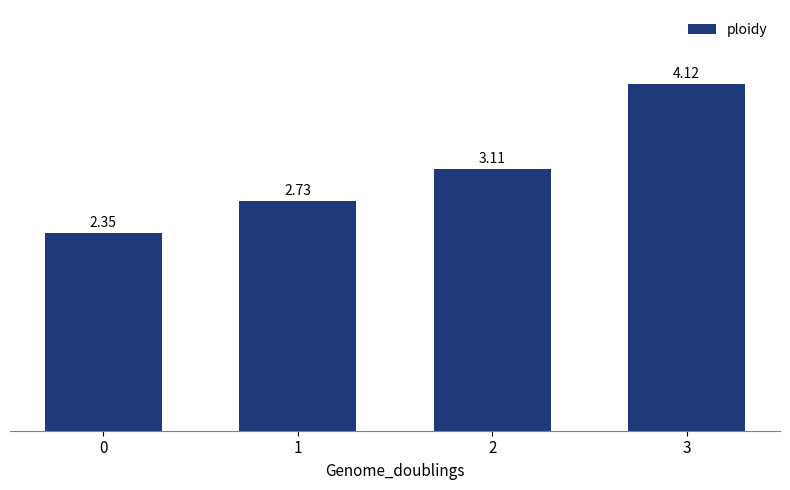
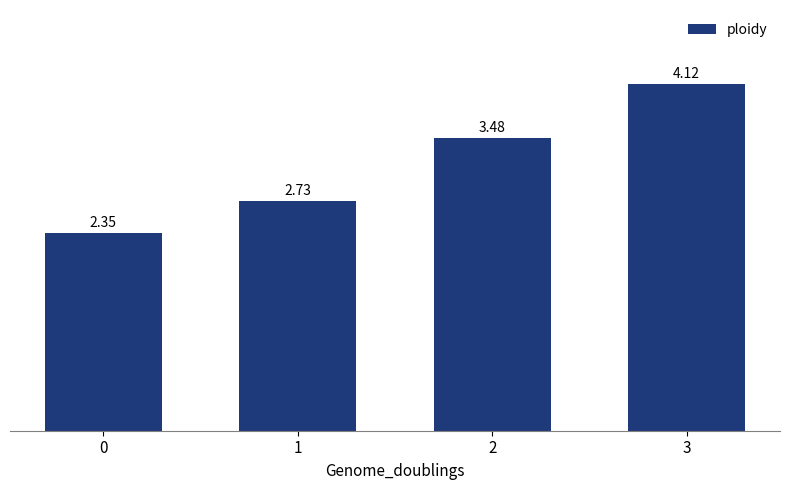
2: 3.11 -> 3.48
